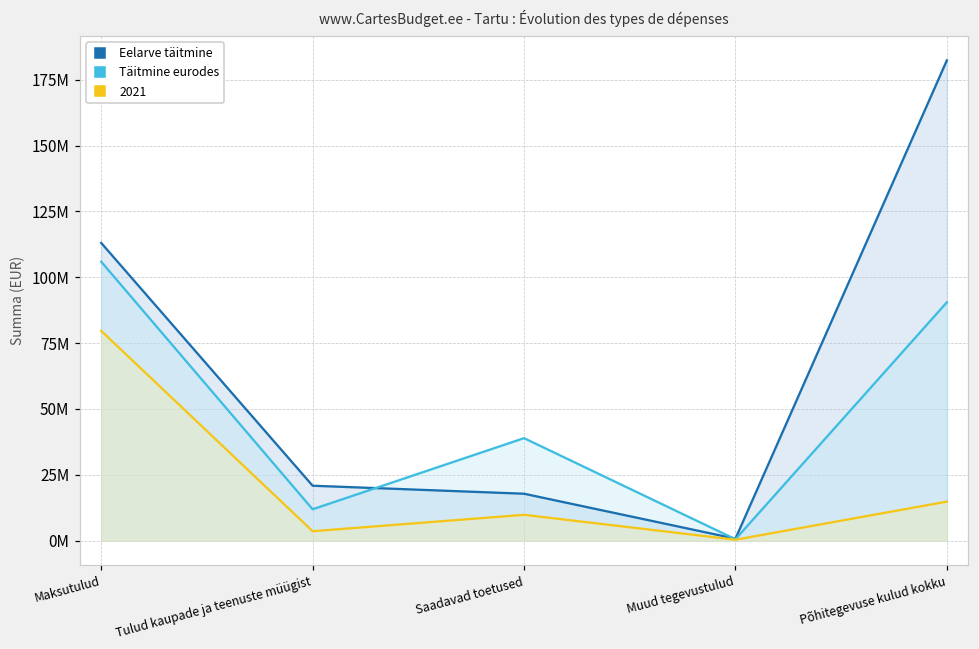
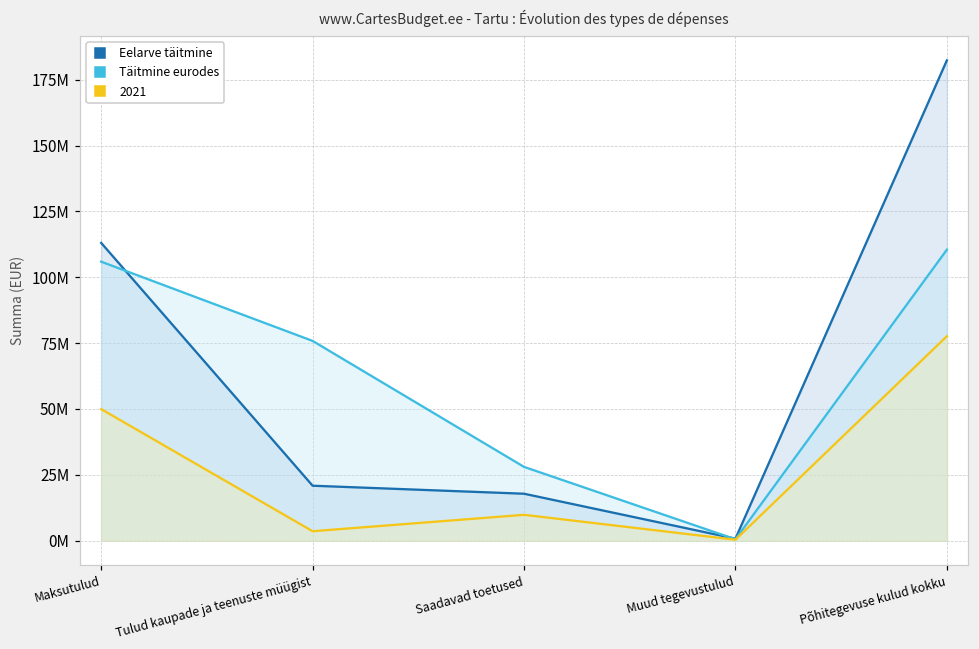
2021, Maksutulud: 80000000 -> 50000000
Täitmine eurodes, Tulud kaupade ja teenuste müügist: 12000000 -> 76000000
Täitmine eurodes, Saadavad toetused: 39000000 -> 28000000
Täitmine eurodes, Põhitegevuse kulud kokku: 90000000 -> 110000000
2021, Põhitegevuse kulud kokku: 15000000 -> 78000000
